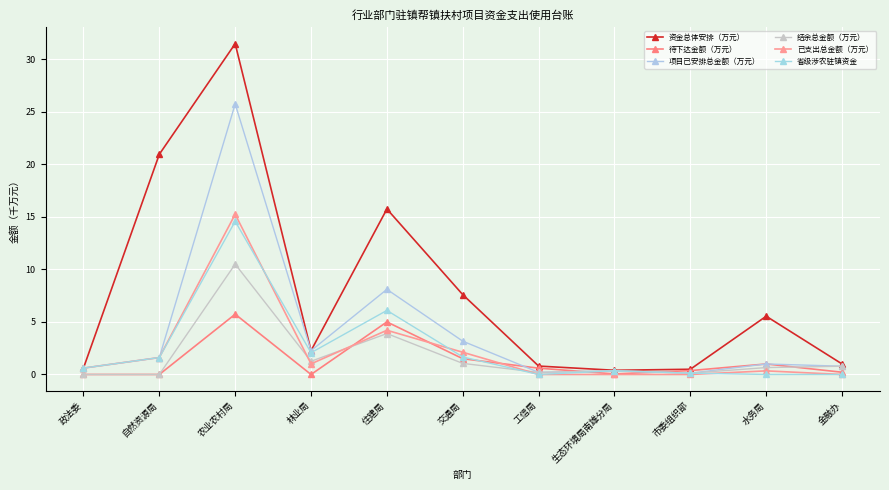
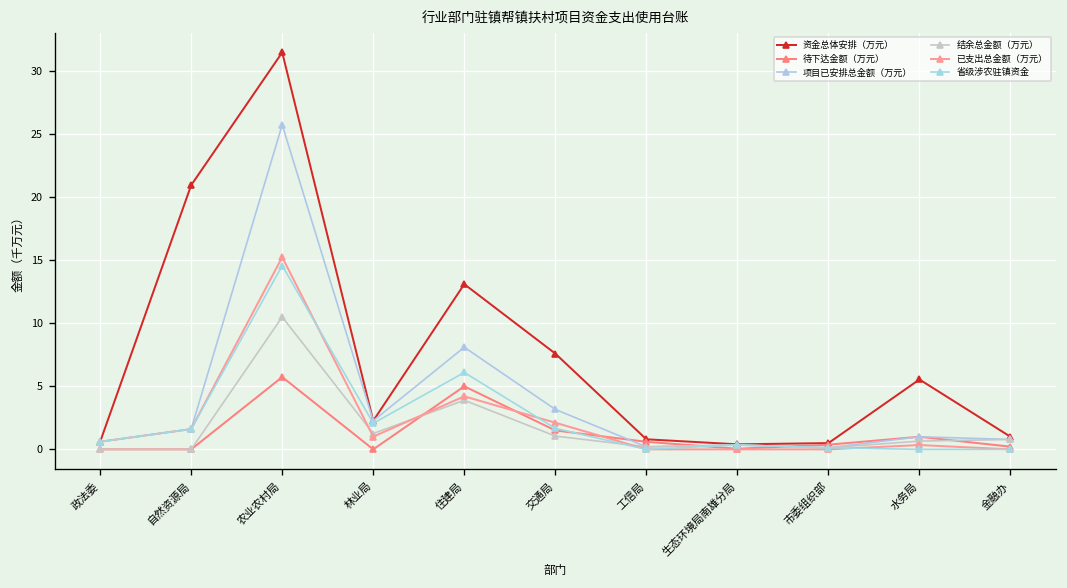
资金总体安排（万元）, 住建局: 15.7 -> 13.1
